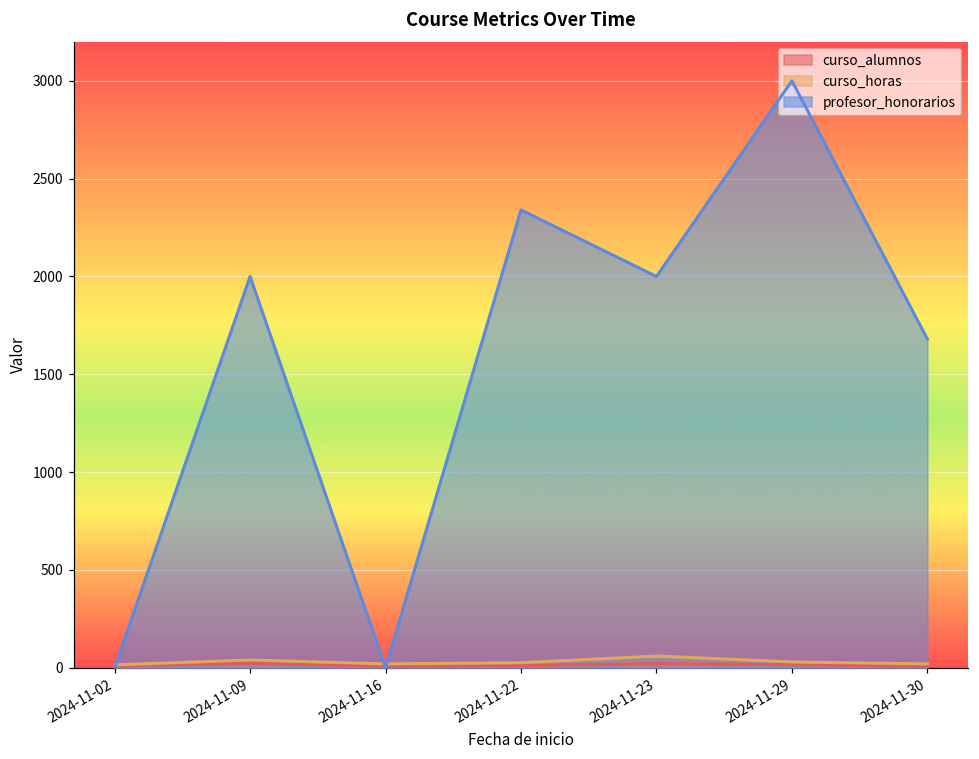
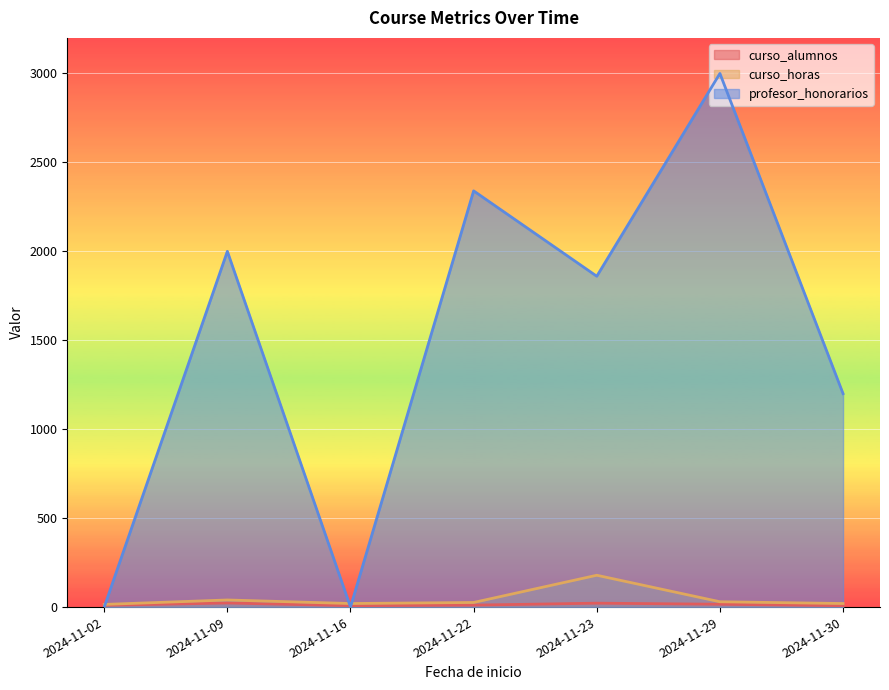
curso_horas, 2024-11-23: 60 -> 180
profesor_honorarios, 2024-11-23: 2000 -> 1860
profesor_honorarios, 2024-11-30: 1680 -> 1200
